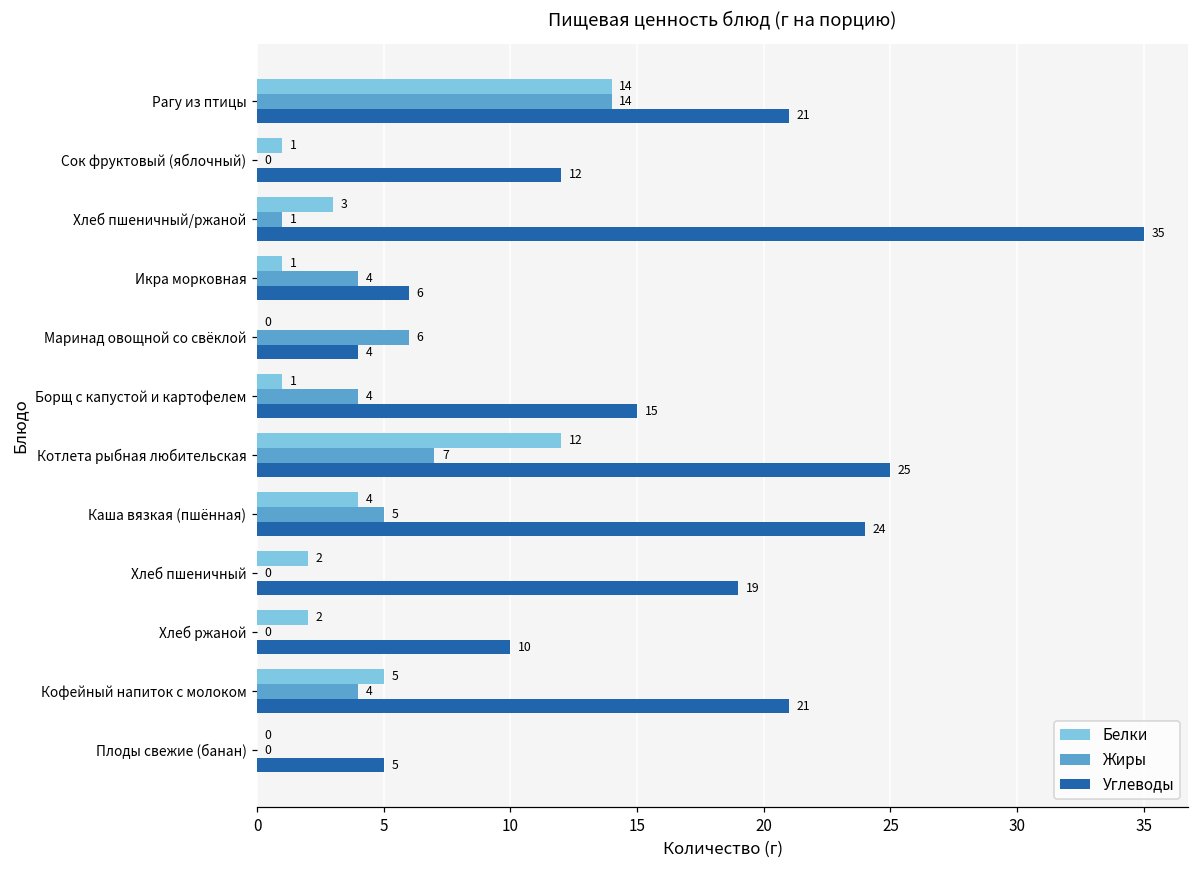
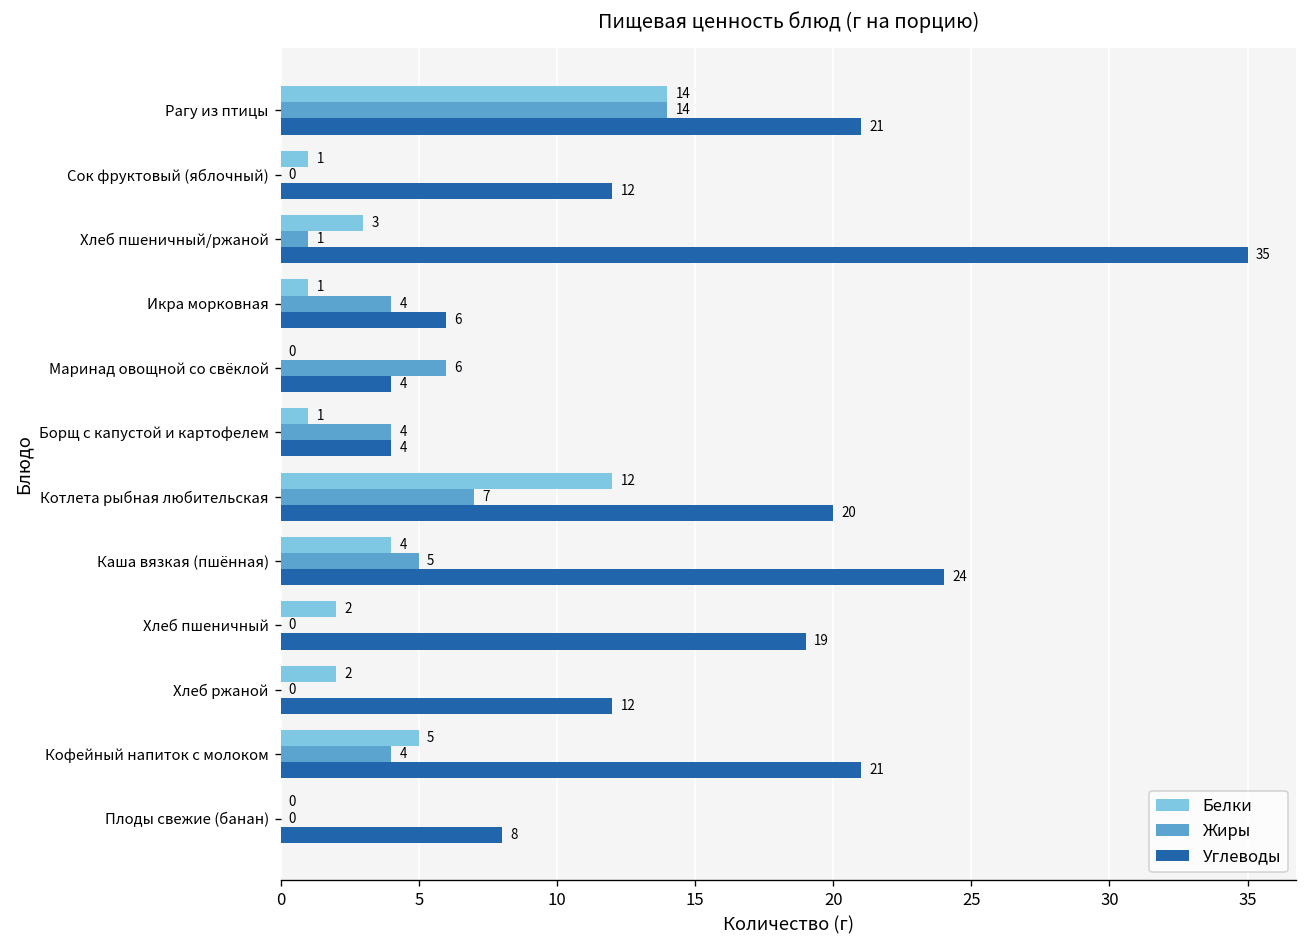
Углеводы, Борщ с капустой и картофелем: 15 -> 4
Углеводы, Котлета рыбная любительская: 25 -> 20
Углеводы, Хлеб ржаной: 10 -> 12
Углеводы, Плоды свежие (банан): 5 -> 8
